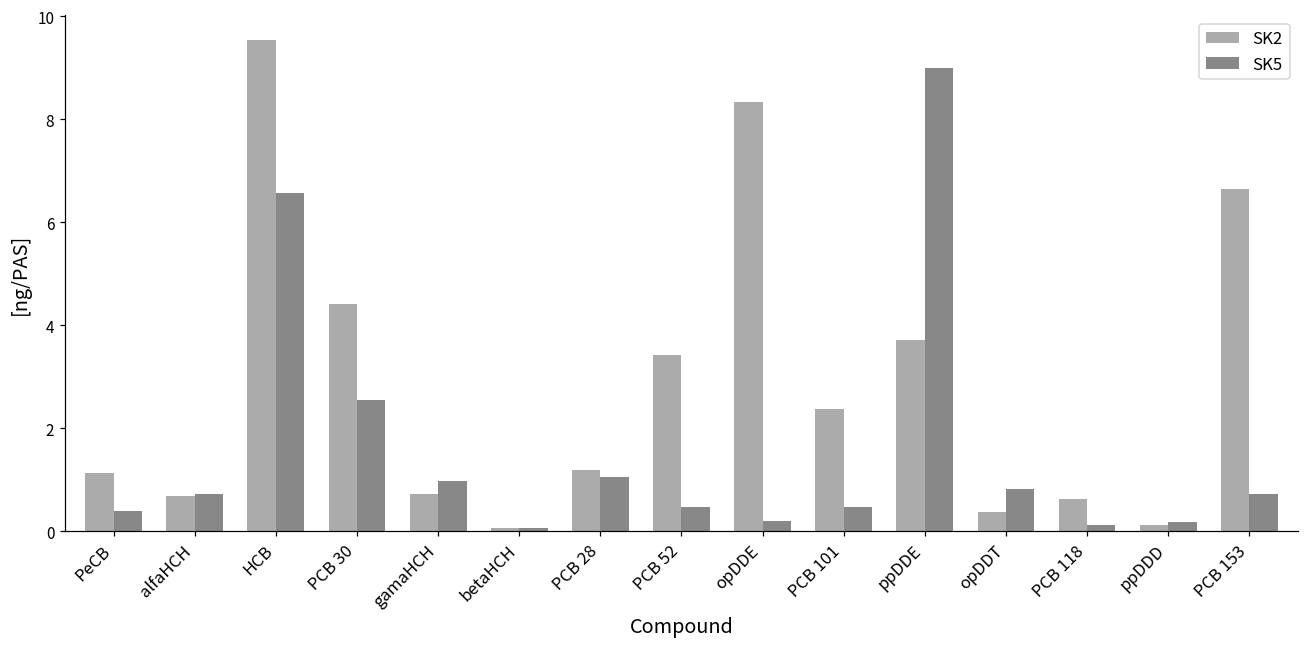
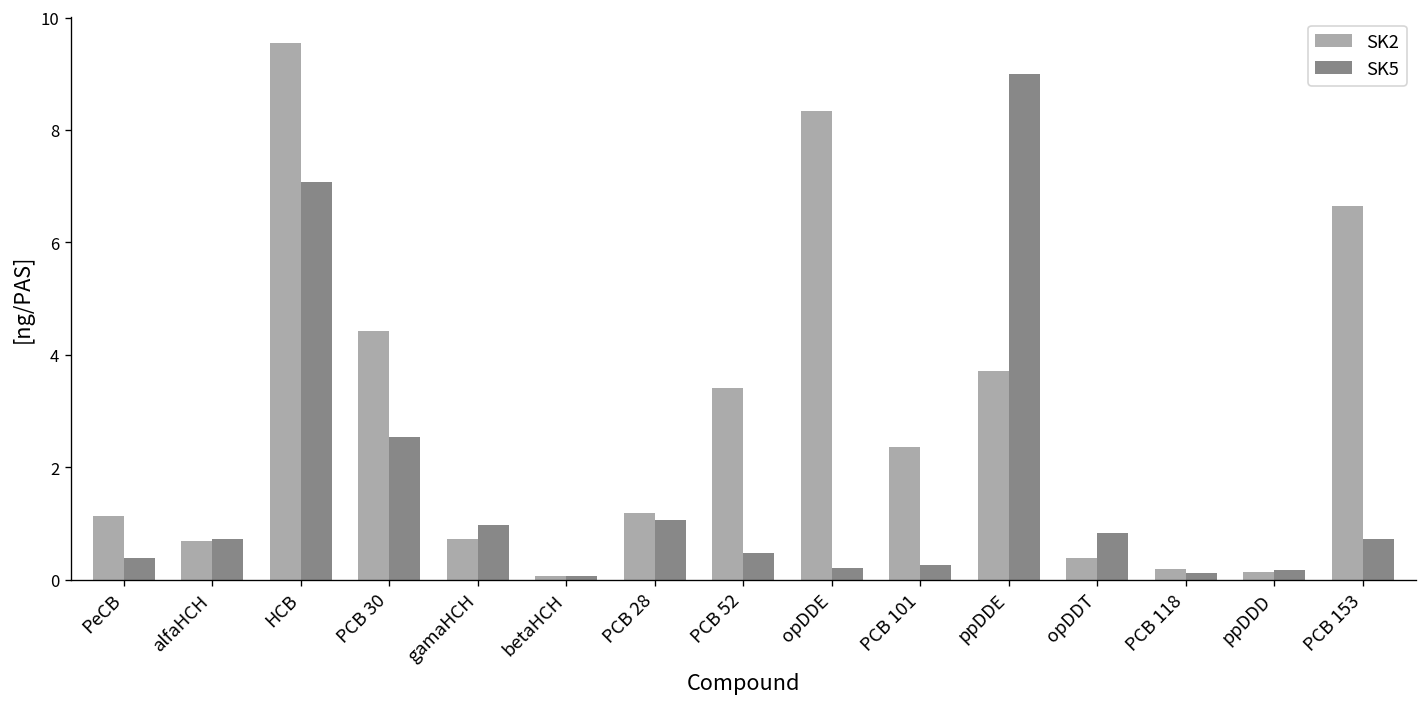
SK5, HCB: 6.6 -> 7.1
SK5, PCB 101: 0.5 -> 0.3
SK2, PCB 118: 0.6 -> 0.2
